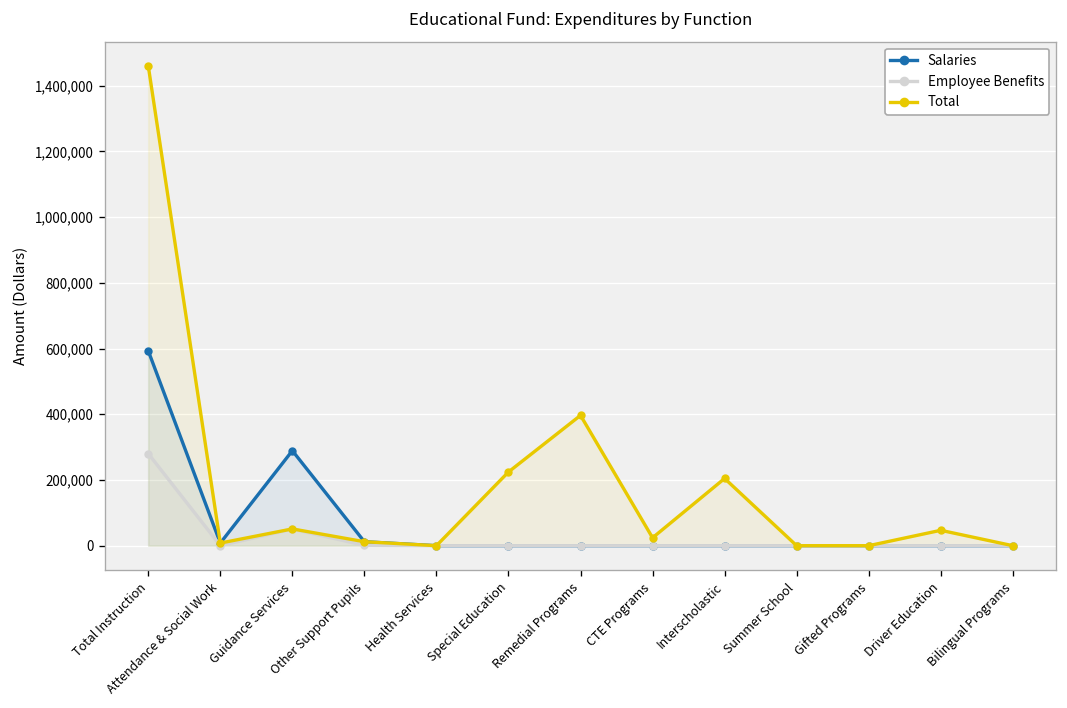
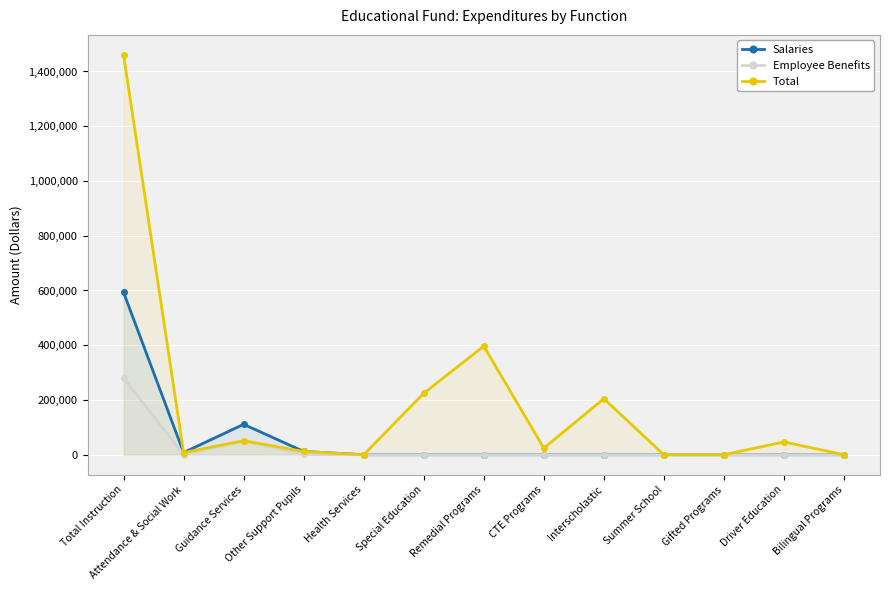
Salaries, Guidance Services: 290,000 -> 110,000
